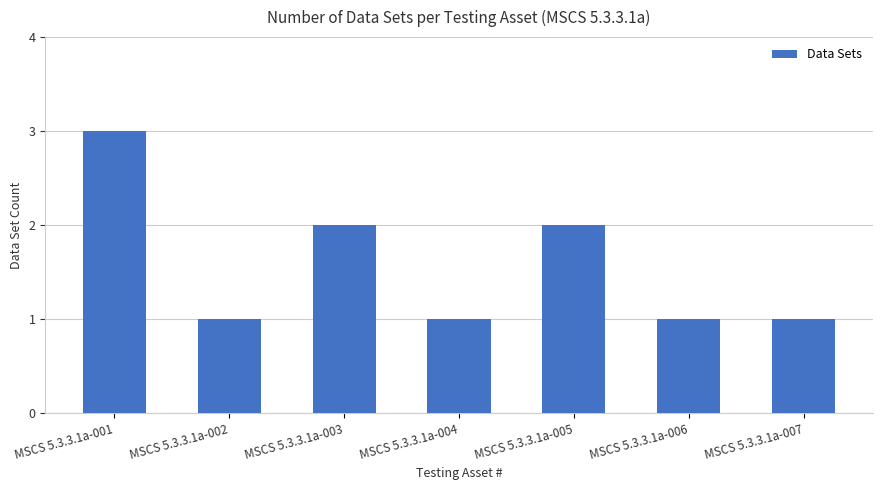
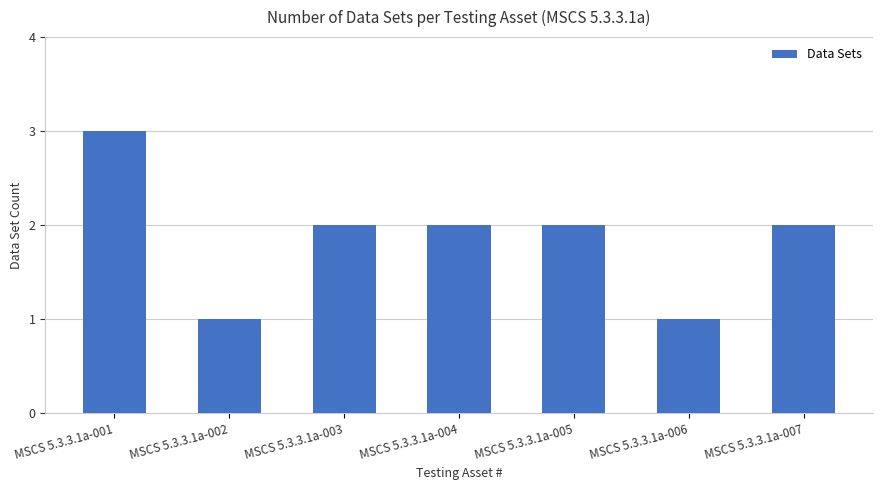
MSCS 5.3.3.1a-004: 1 -> 2
MSCS 5.3.3.1a-007: 1 -> 2
